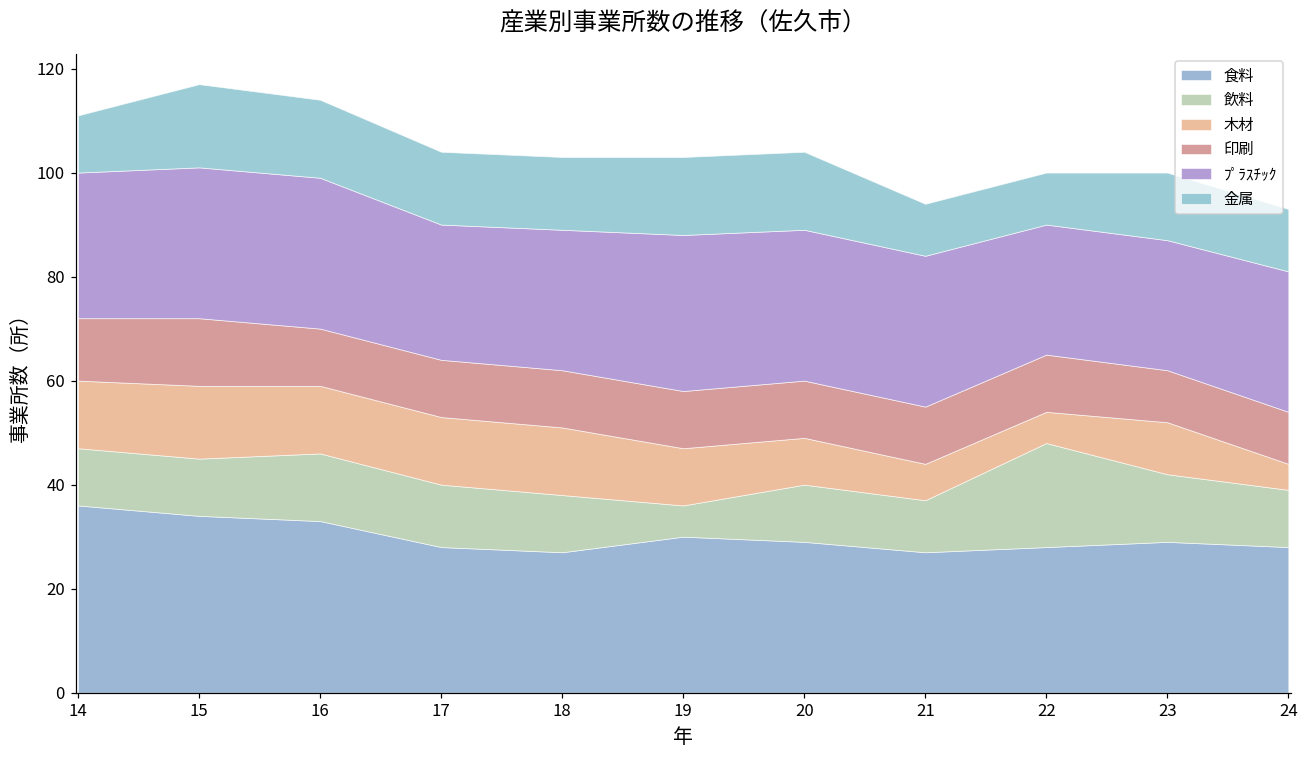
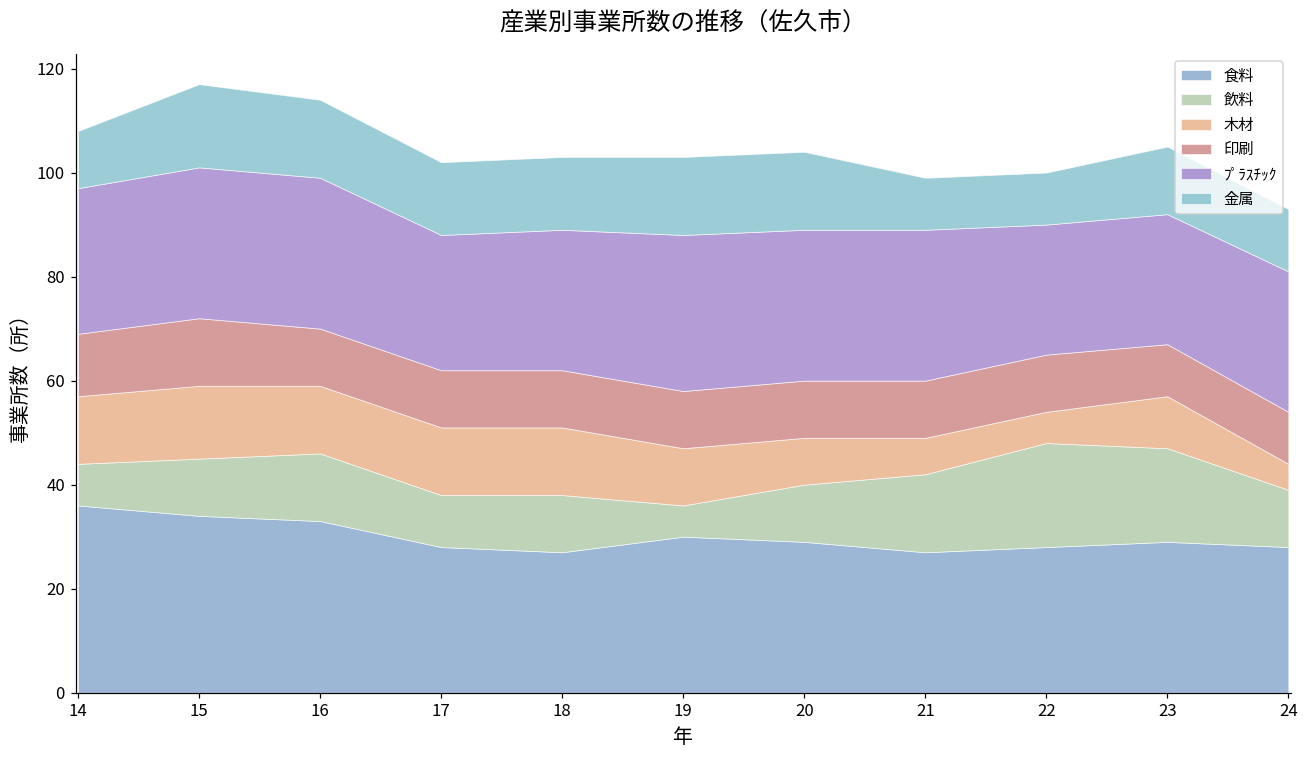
飲料, 14: 11 -> 8
飲料, 17: 12 -> 10
飲料, 21: 10 -> 15
飲料, 23: 13 -> 18
